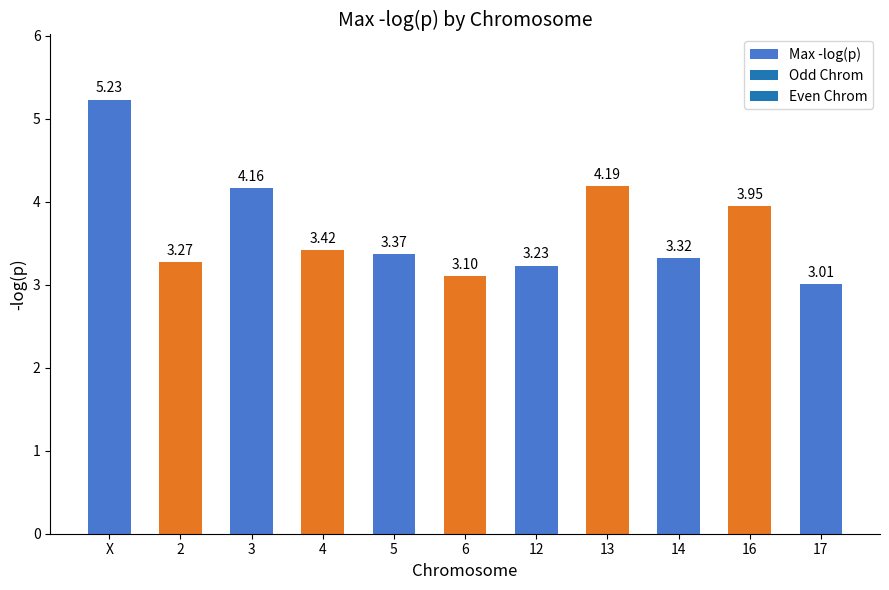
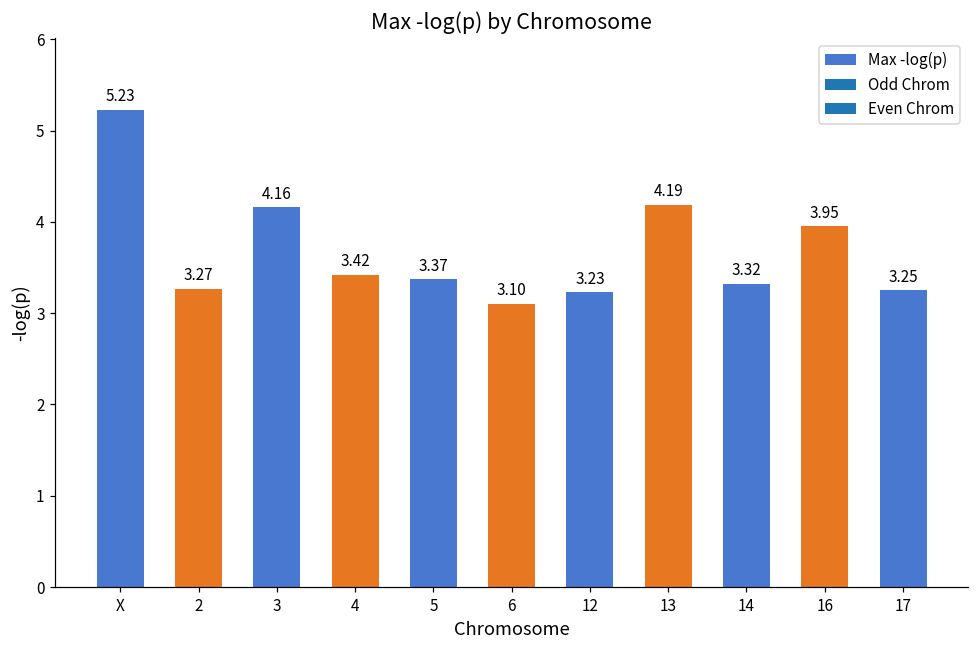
17: 3.01 -> 3.25
